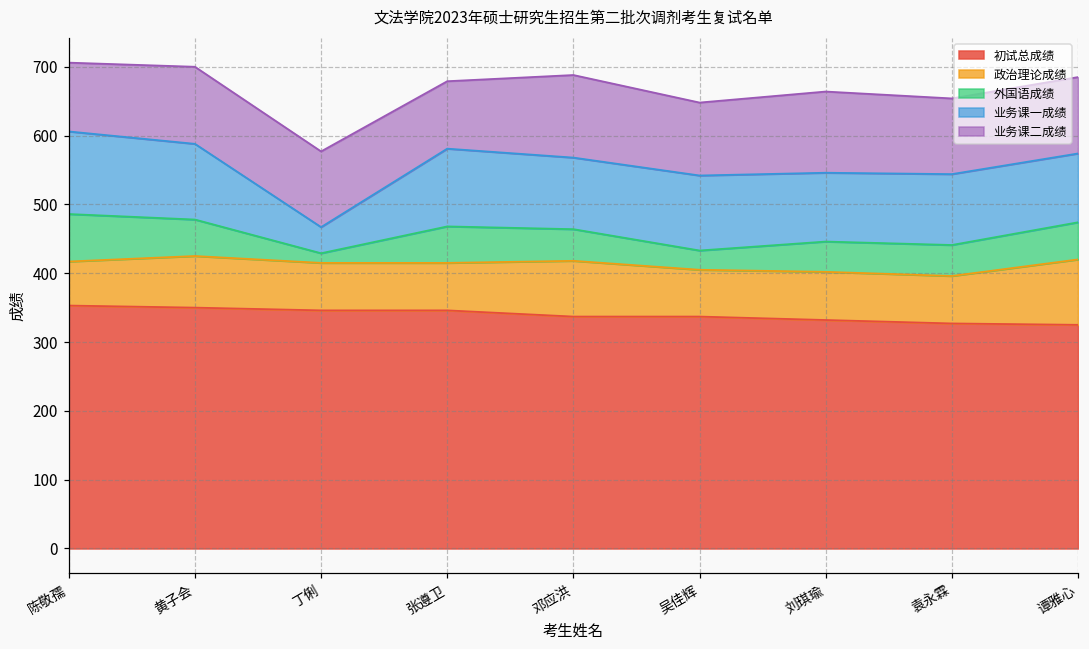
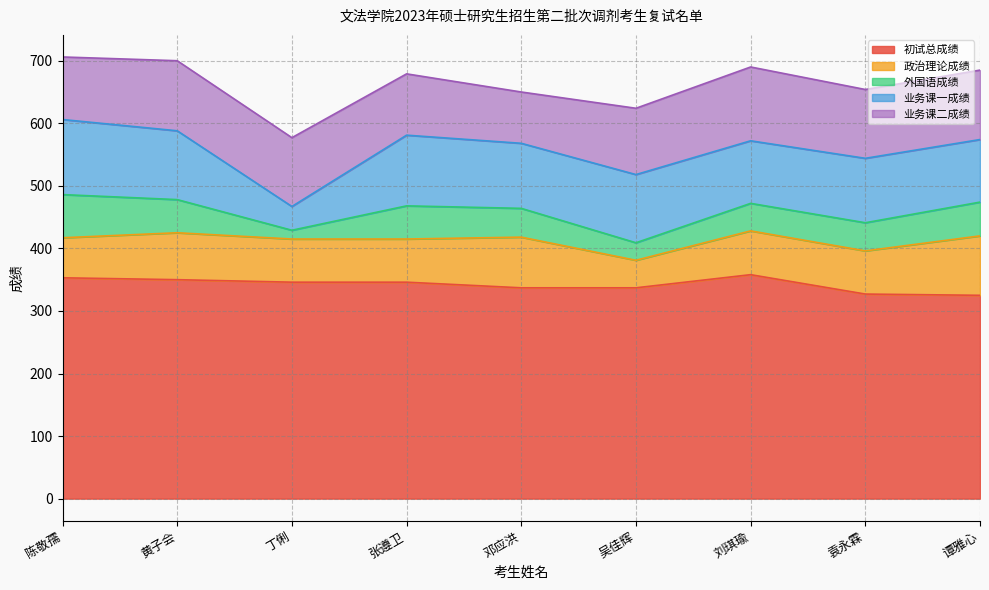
业务课二成绩, 邓应洪: 120 -> 80
政治理论成绩, 吴佳辉: 70 -> 40
初试总成绩, 刘琪瑜: 330 -> 360
